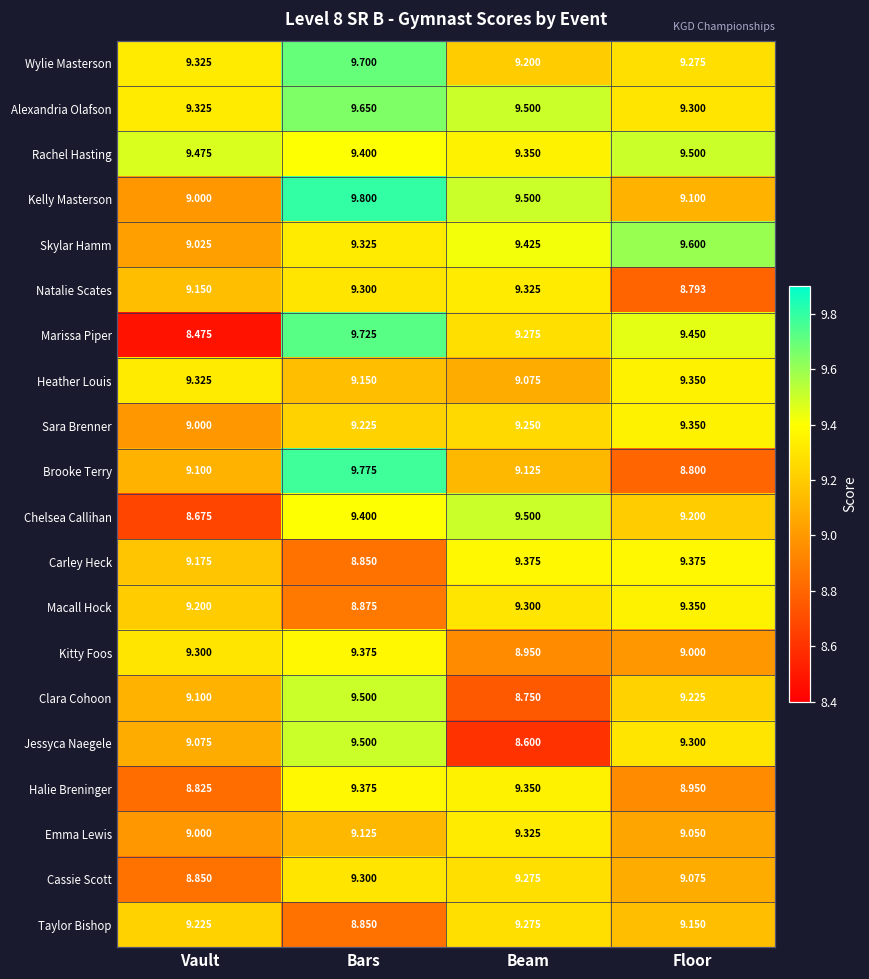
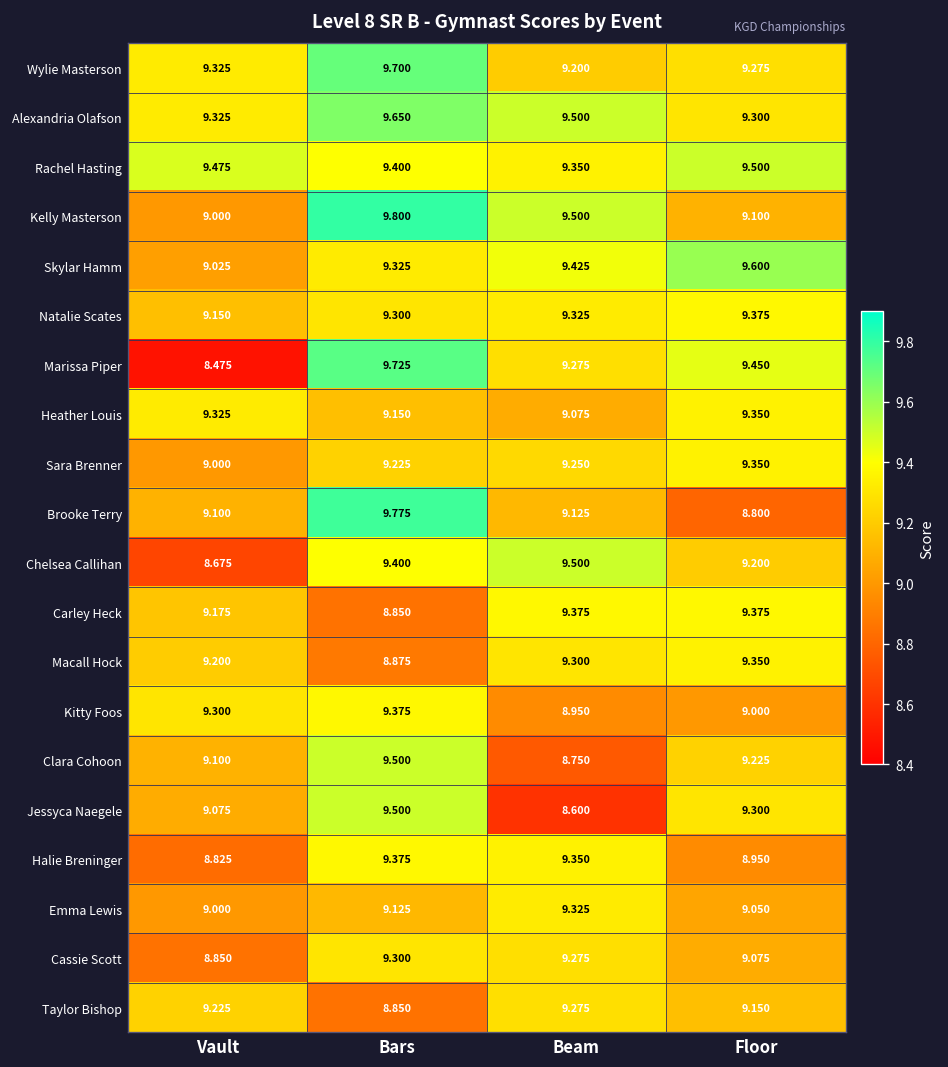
Natalie Scates, Floor: 8.793 -> 9.375
